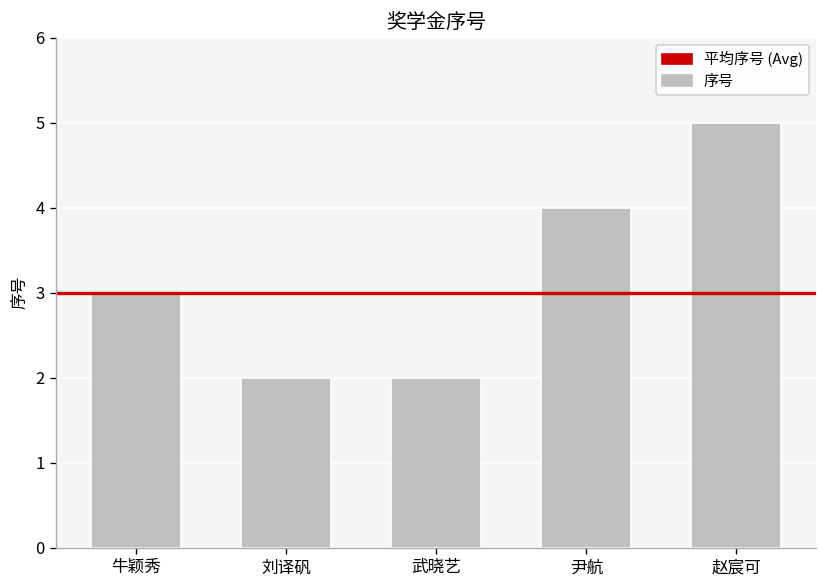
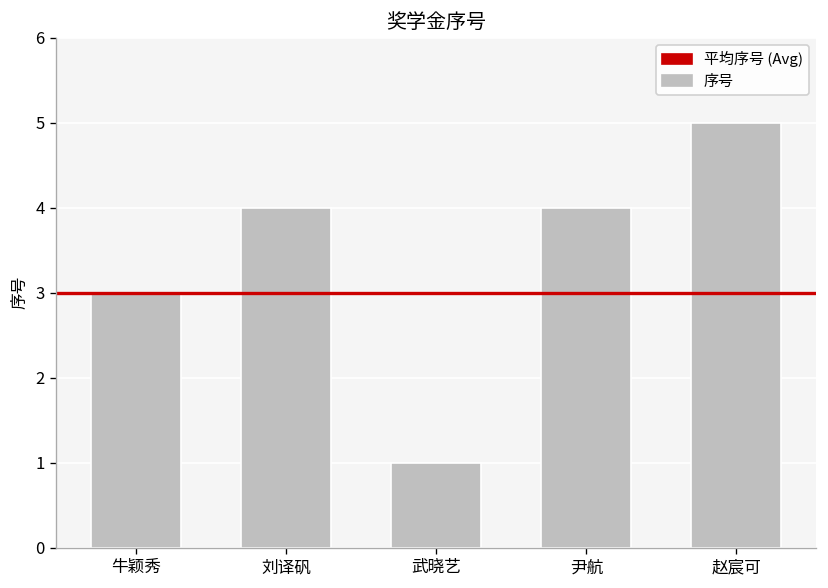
刘译矾: 2 -> 4
武晓艺: 2 -> 1
